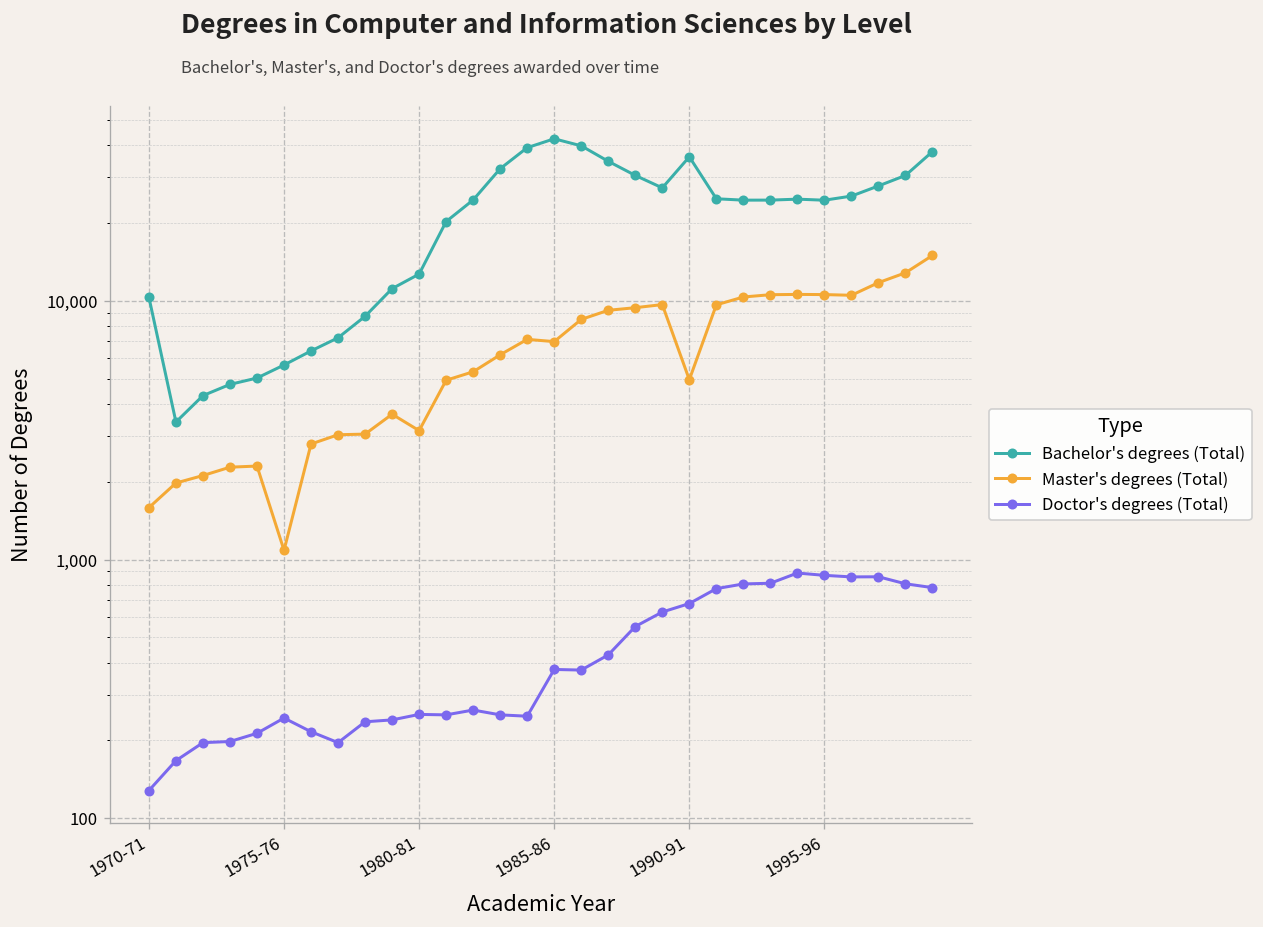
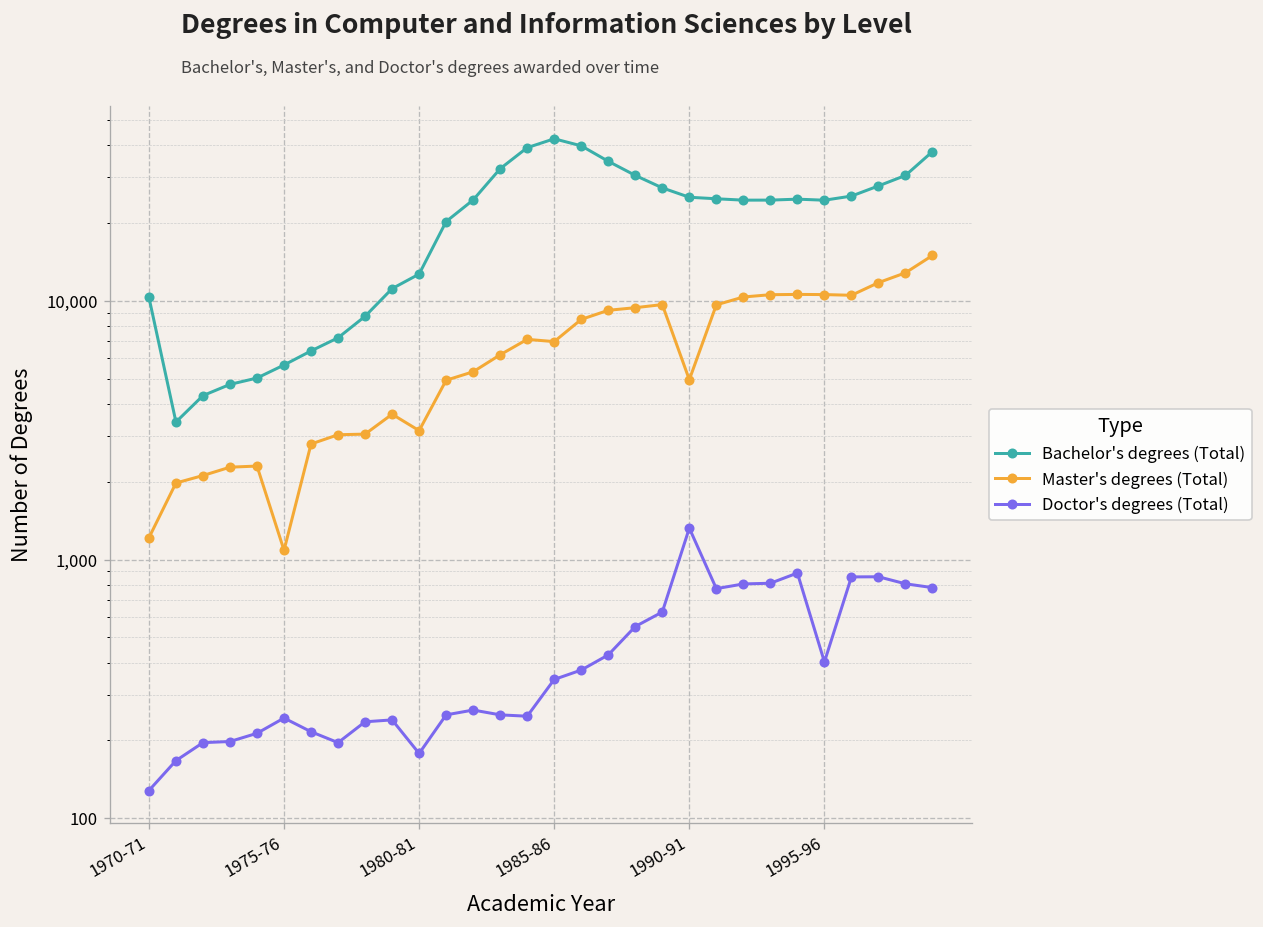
Master's degrees (Total), 1970-71: 1,600 -> 1,200
Doctor's degrees (Total), 1980-81: 250 -> 180
Doctor's degrees (Total), 1985-86: 380 -> 340
Bachelor's degrees (Total), 1990-91: 36,000 -> 25,000
Doctor's degrees (Total), 1990-91: 680 -> 1,300
Doctor's degrees (Total), 1995-96: 870 -> 400
